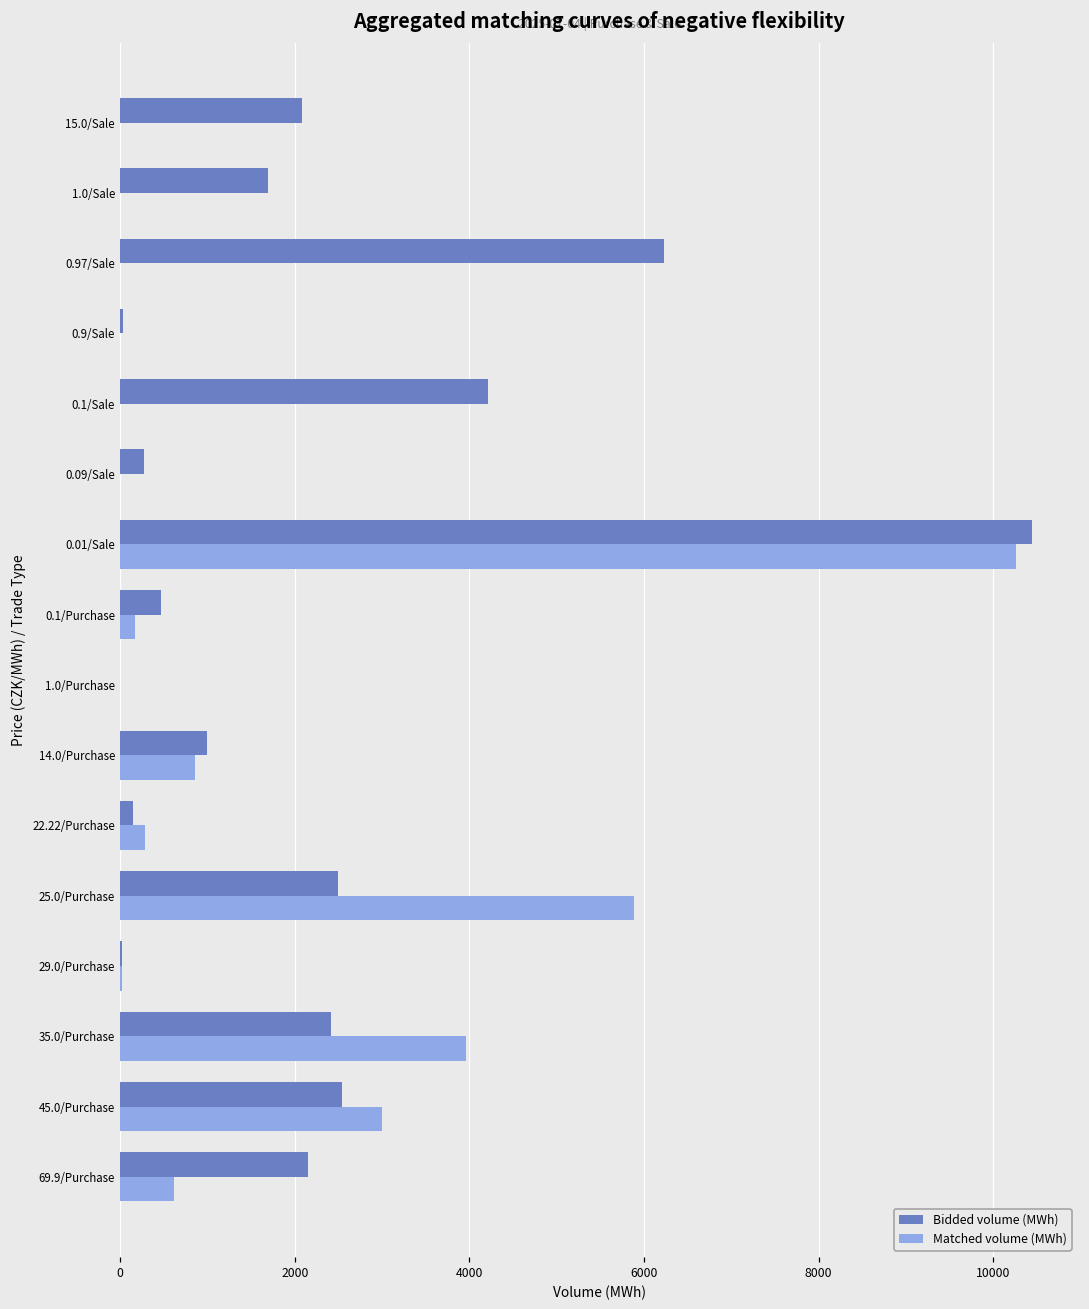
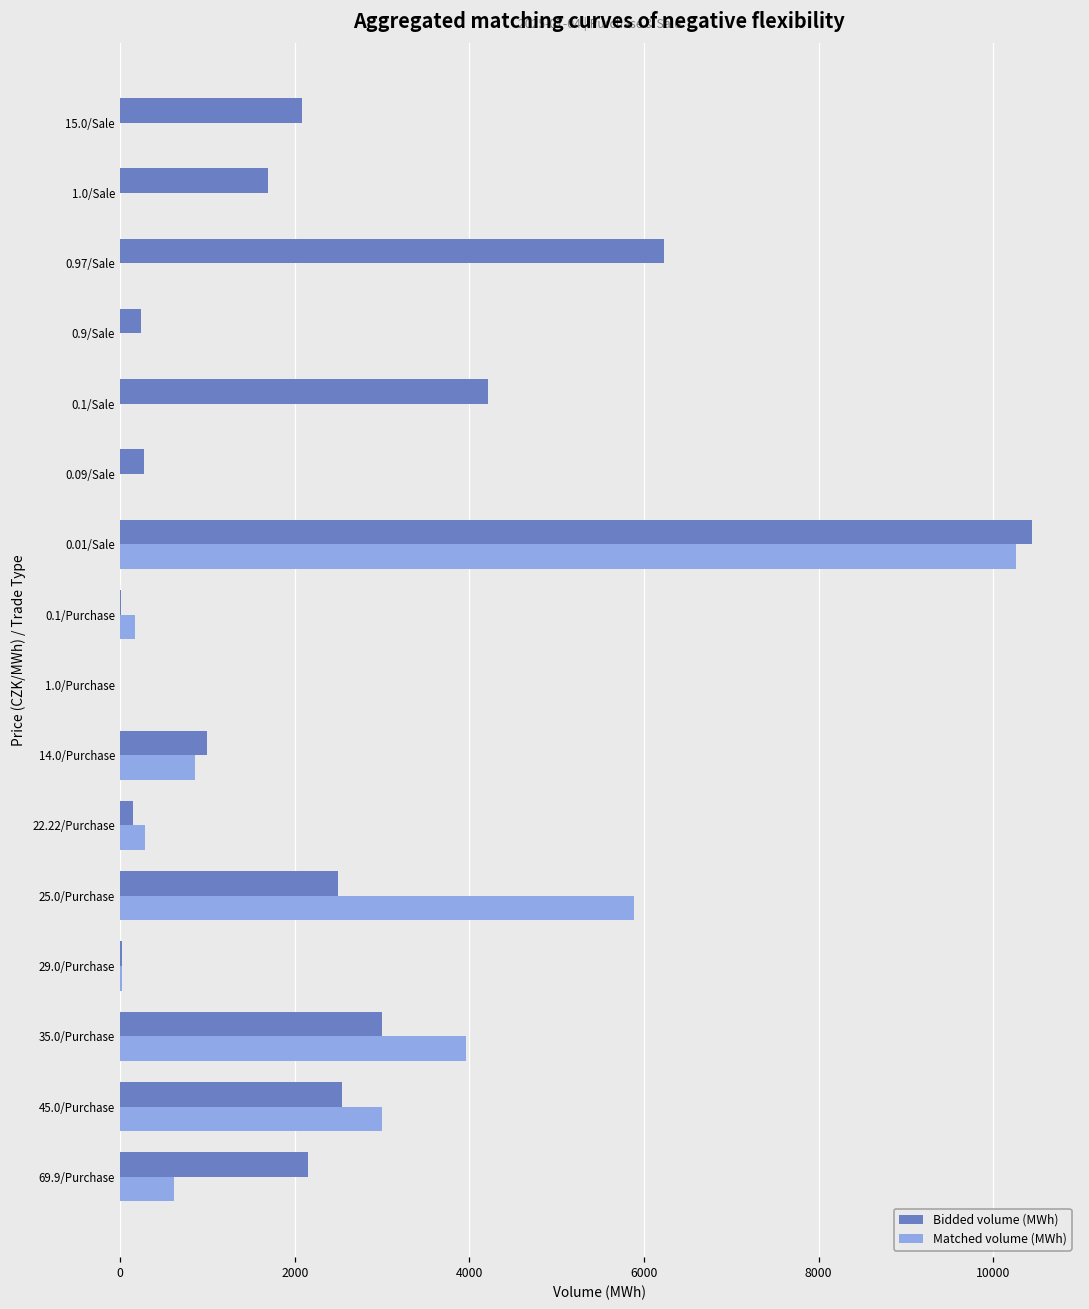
Bidded volume (MWh), 0.9/Sale: 0 -> 200
Bidded volume (MWh), 0.1/Purchase: 500 -> 0
Bidded volume (MWh), 35.0/Purchase: 2400 -> 3000
